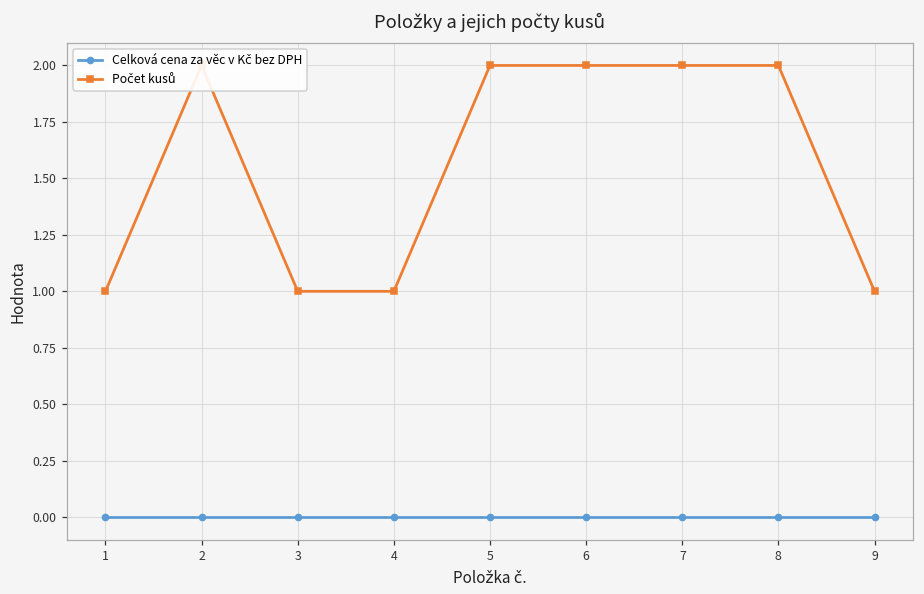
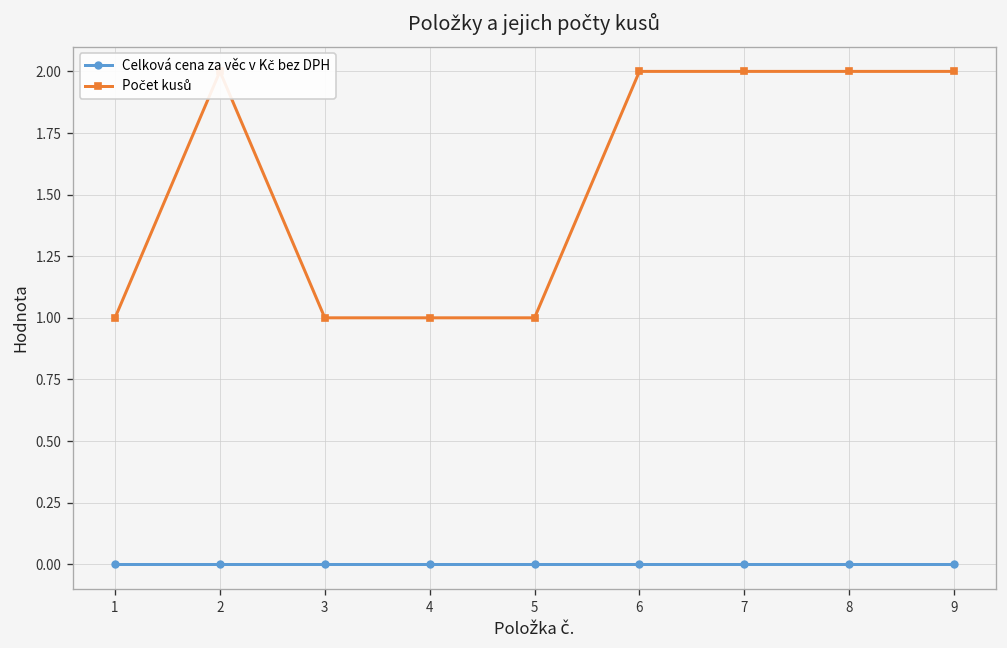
Počet kusů, 5: 2 -> 1
Počet kusů, 9: 1 -> 2
